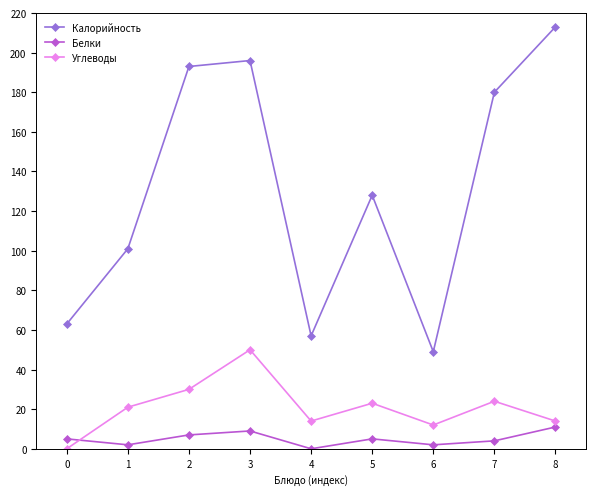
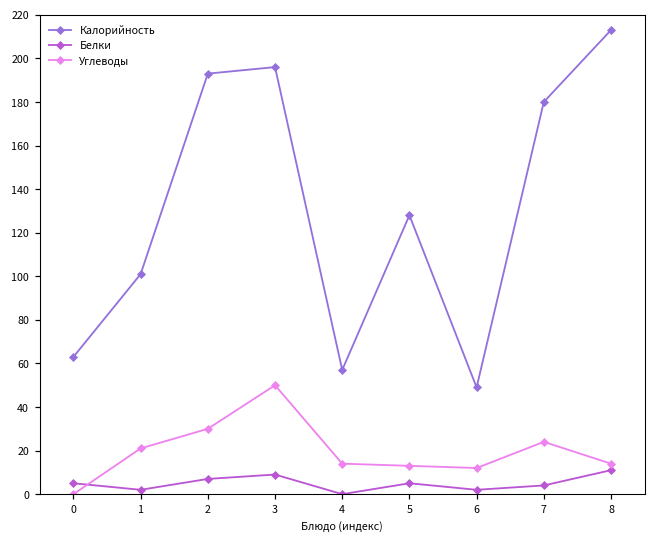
Углеводы, 5: 23 -> 13
